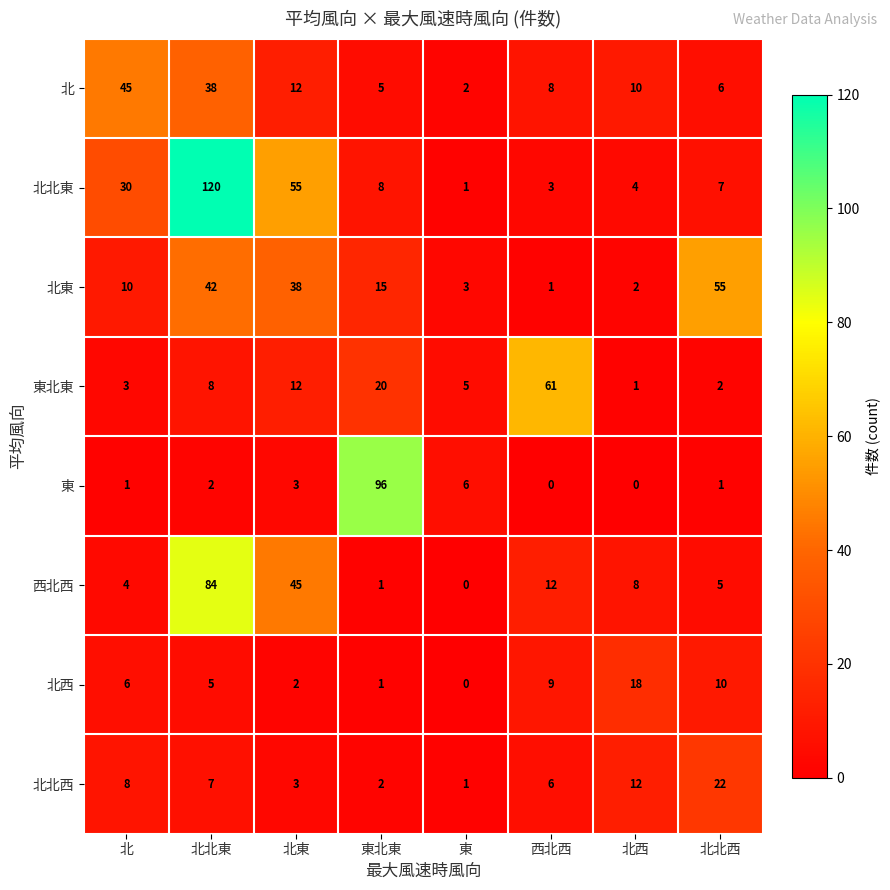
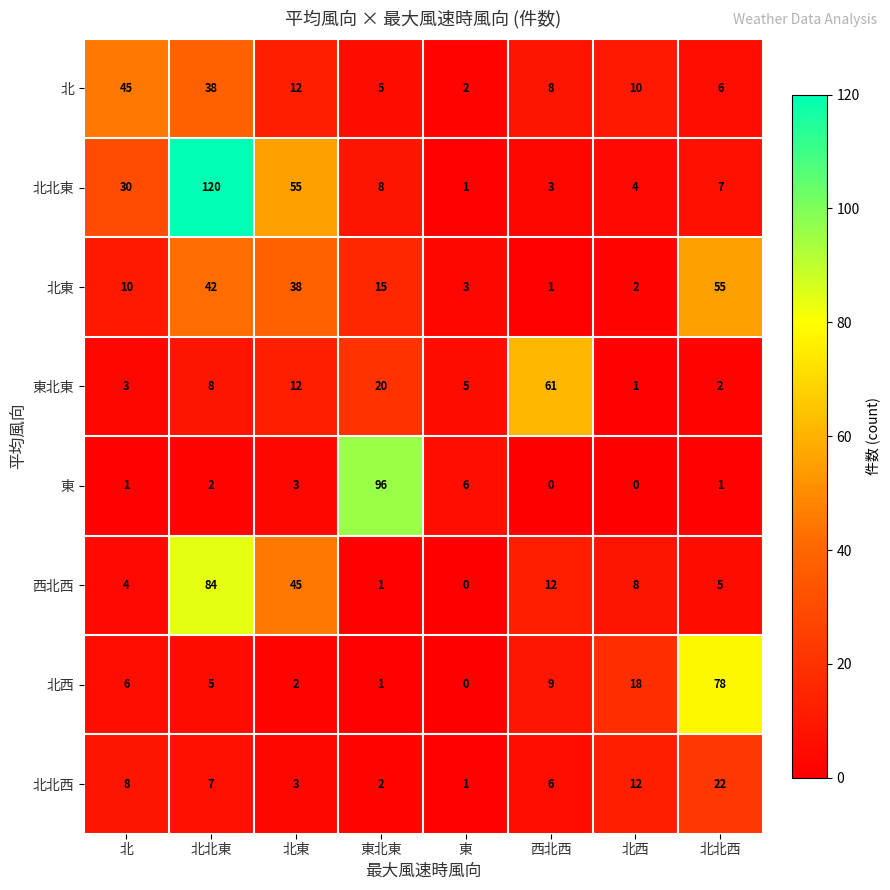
北西, 北北西: 10 -> 78
